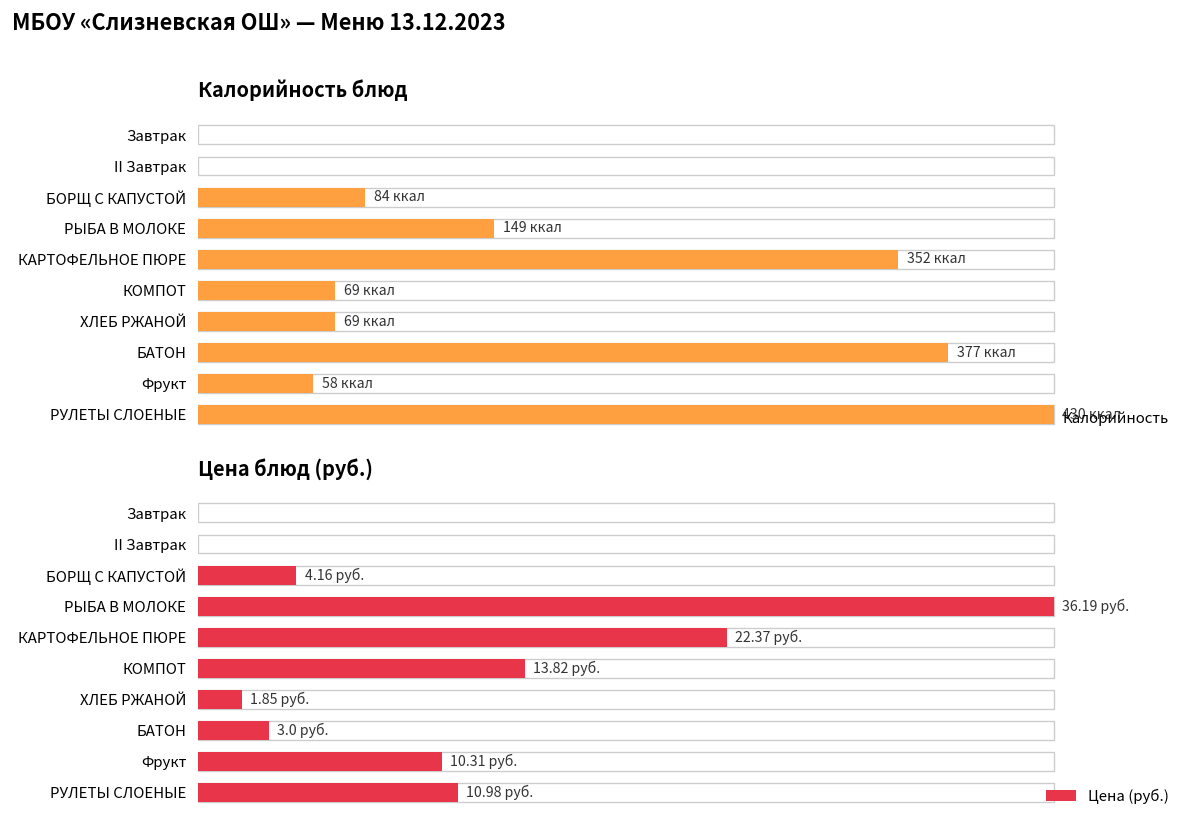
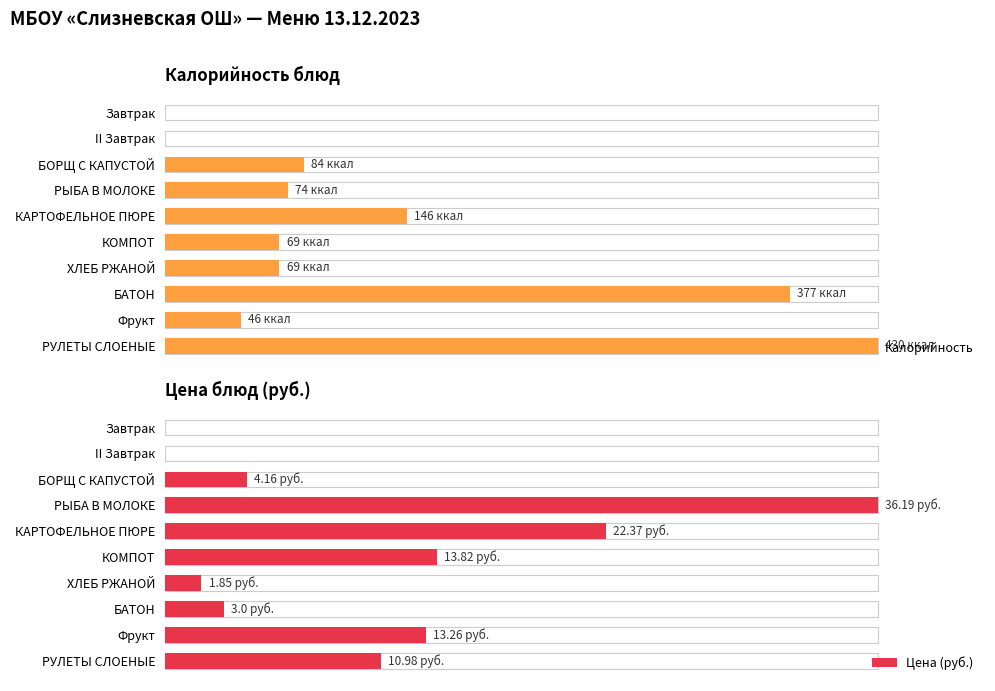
Калорийность блюд, РЫБА В МОЛОКЕ: 149 -> 74
Калорийность блюд, КАРТОФЕЛЬНОЕ ПЮРЕ: 352 -> 146
Калорийность блюд, Фрукт: 58 -> 46
Цена блюд (руб.), Фрукт: 10.31 -> 13.26
